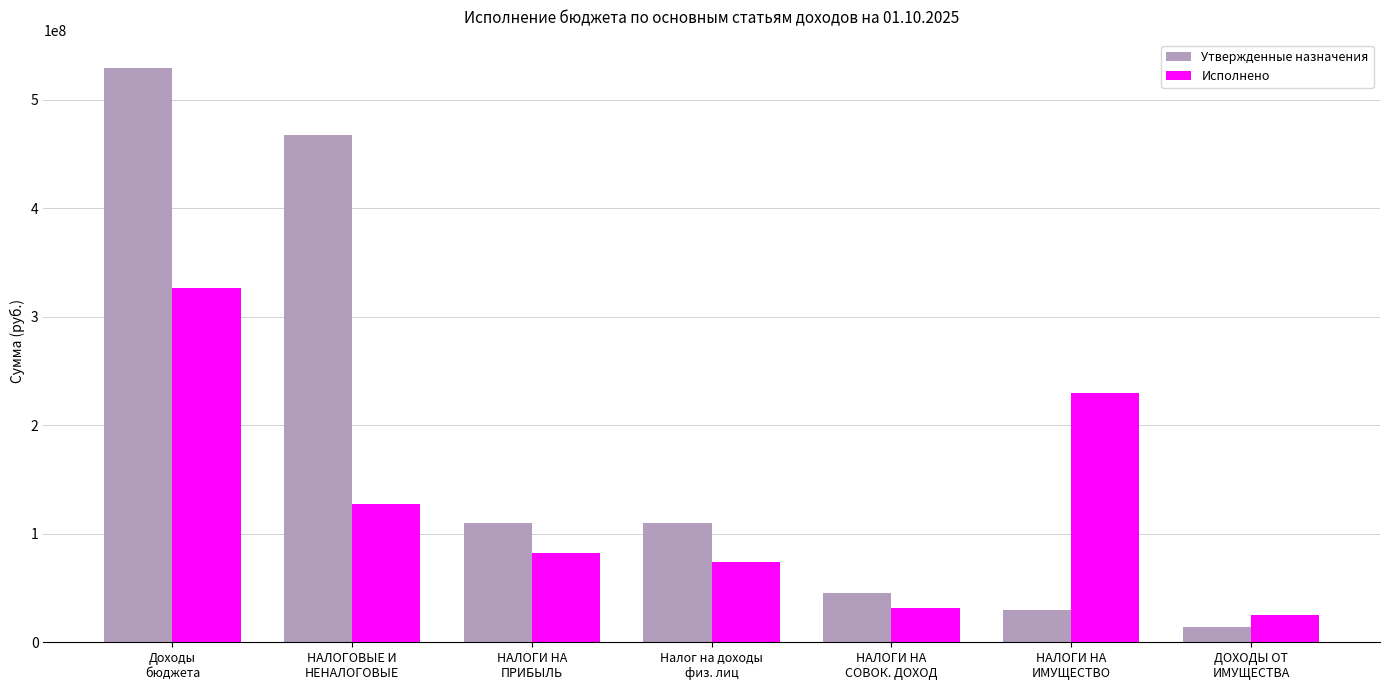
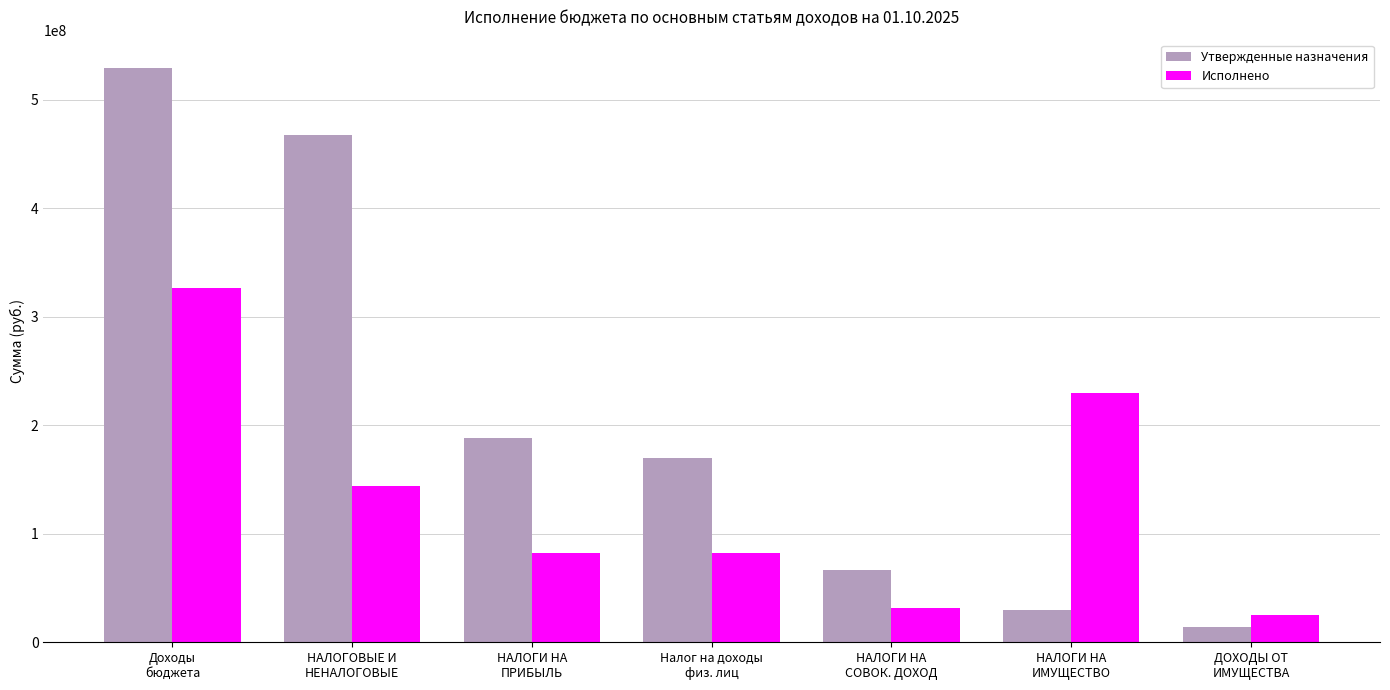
Исполнено, НАЛОГОВЫЕ И НЕНАЛОГОВЫЕ: 128000000 -> 144000000
Утвержденные назначения, НАЛОГИ НА ПРИБЫЛЬ: 110000000 -> 188000000
Утвержденные назначения, Налог на доходы физ. лиц: 110000000 -> 169000000
Исполнено, Налог на доходы физ. лиц: 74000000 -> 82000000
Утвержденные назначения, НАЛОГИ НА СОВОК. ДОХОД: 45000000 -> 67000000
